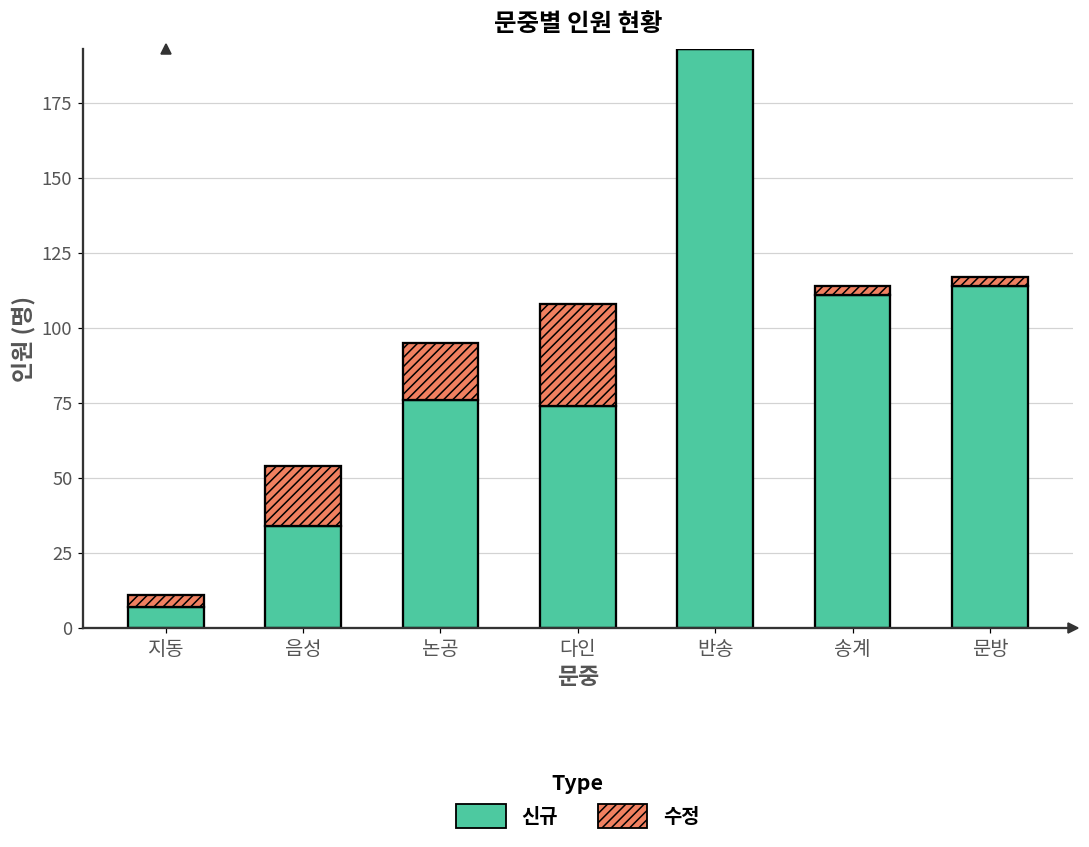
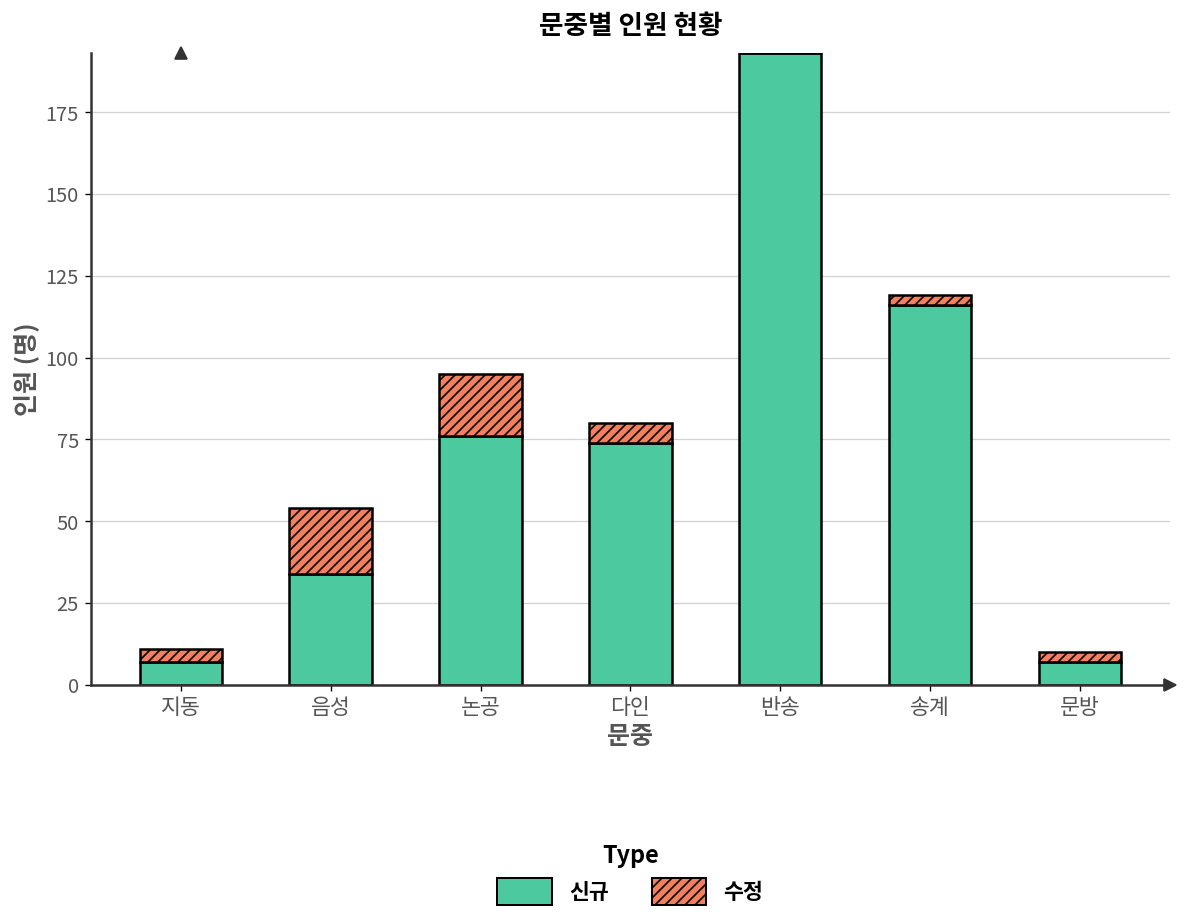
수정, 다인: 34 -> 6
신규, 송계: 111 -> 116
신규, 문방: 114 -> 7
